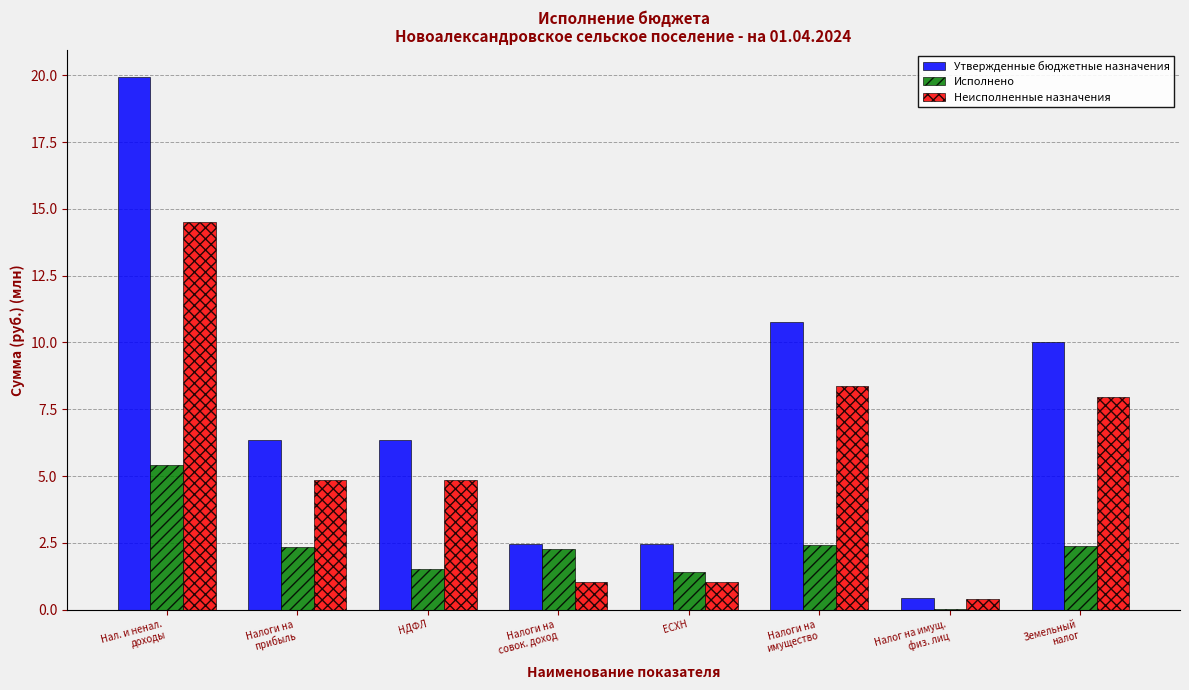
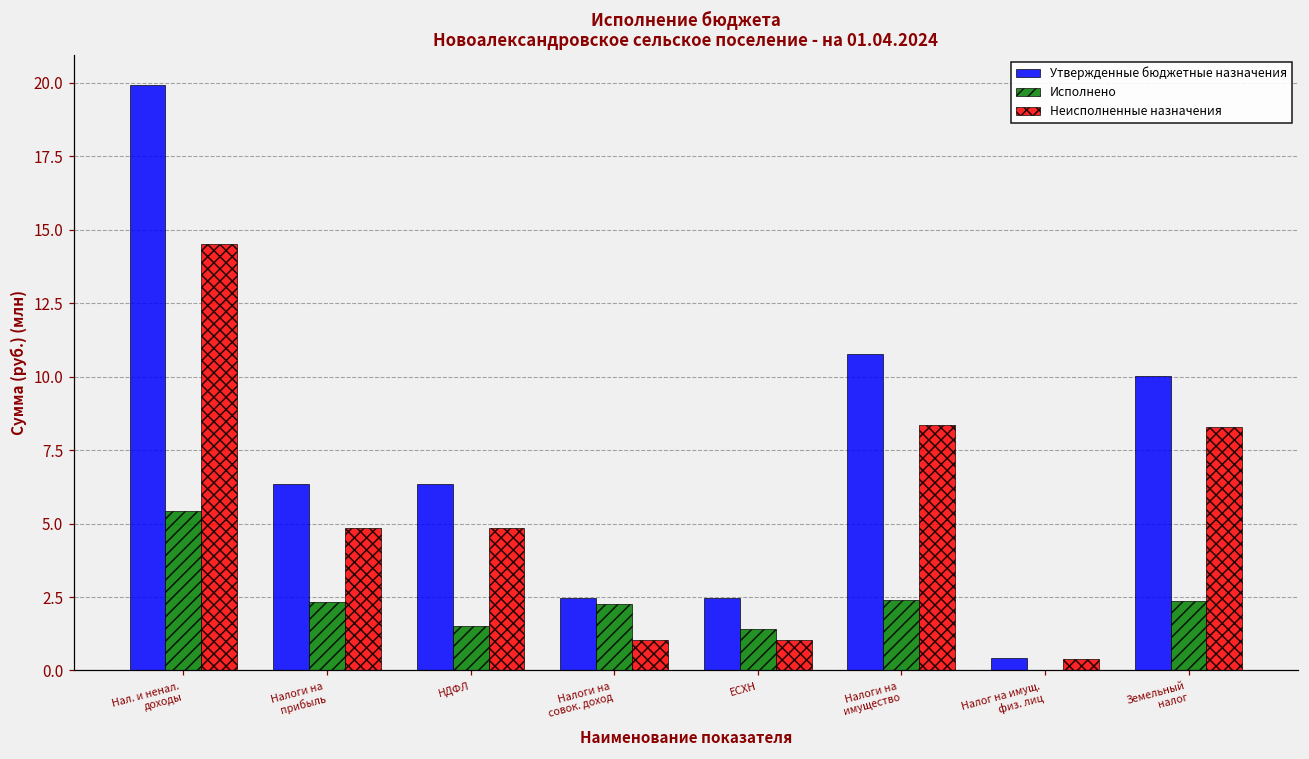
Неисполненные назначения, Земельный налог: 8.0 -> 8.3
